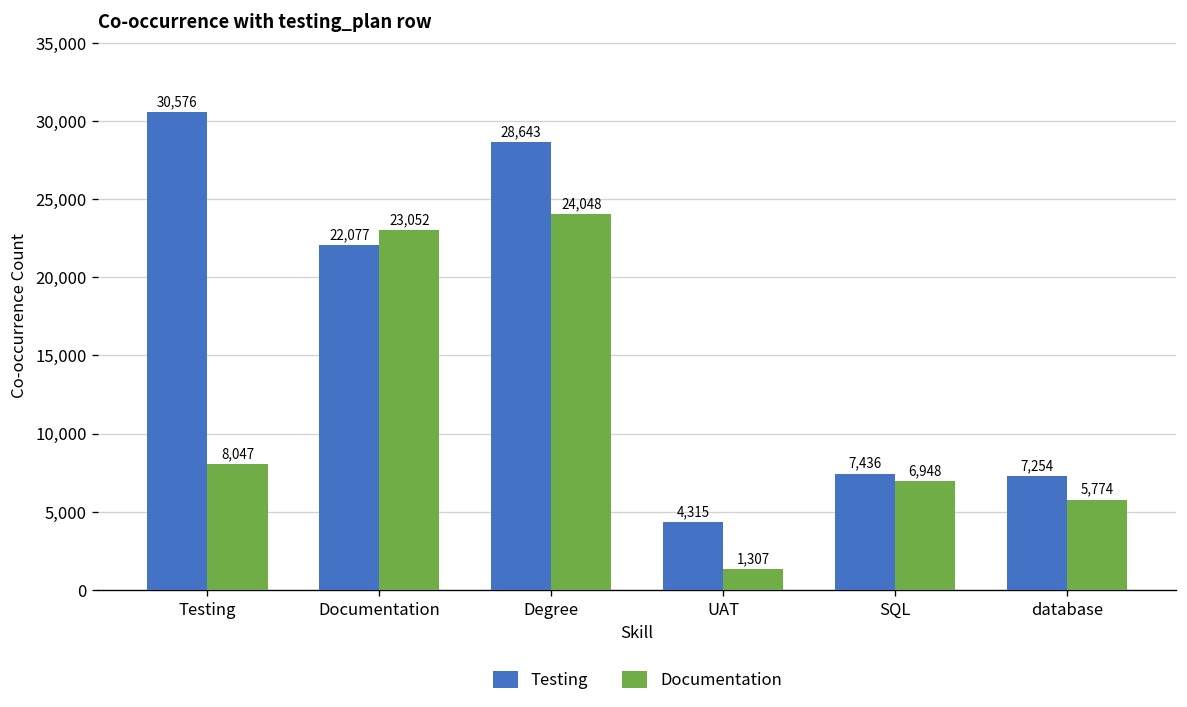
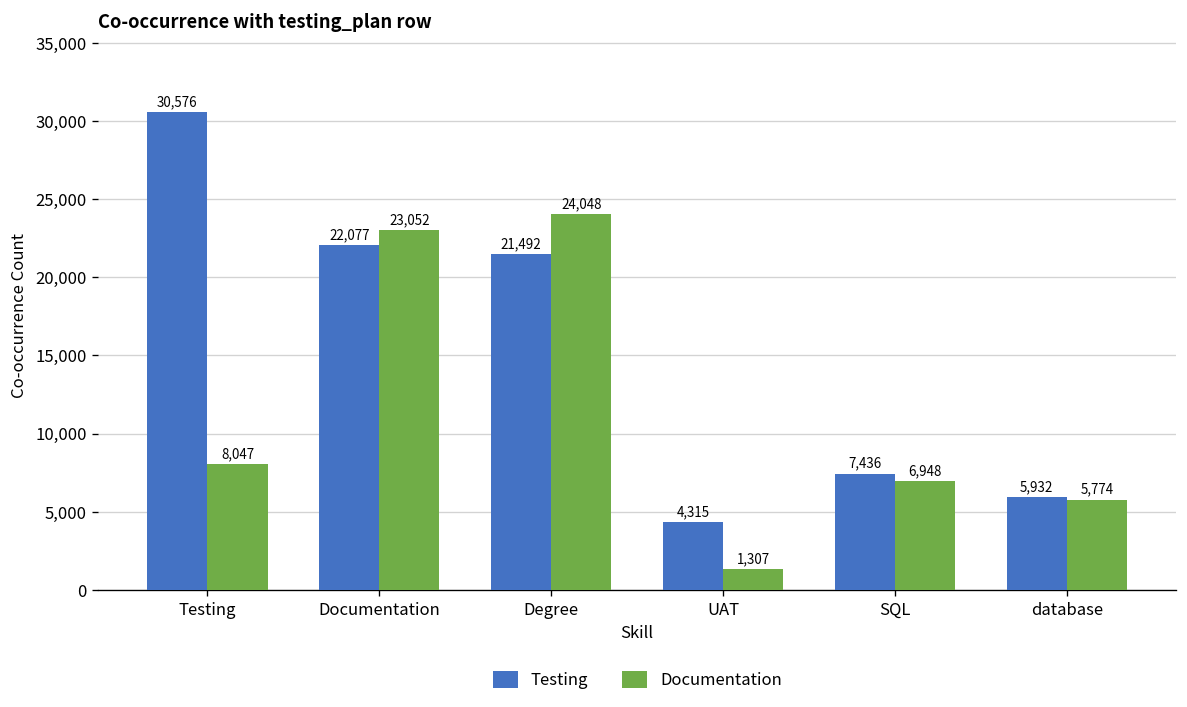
Testing, Degree: 28,643 -> 21,492
Testing, database: 7,254 -> 5,932
